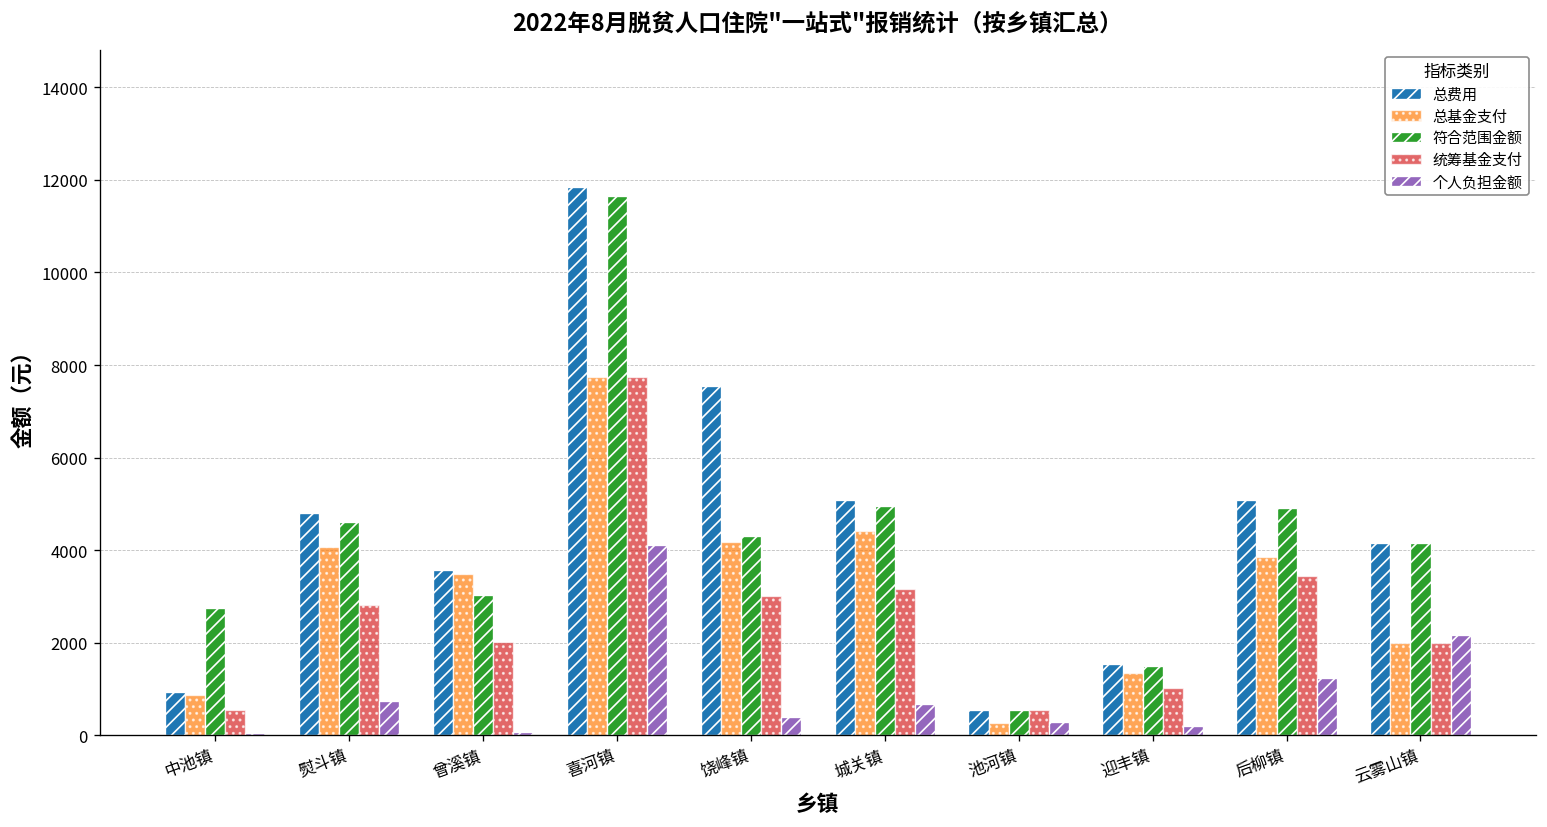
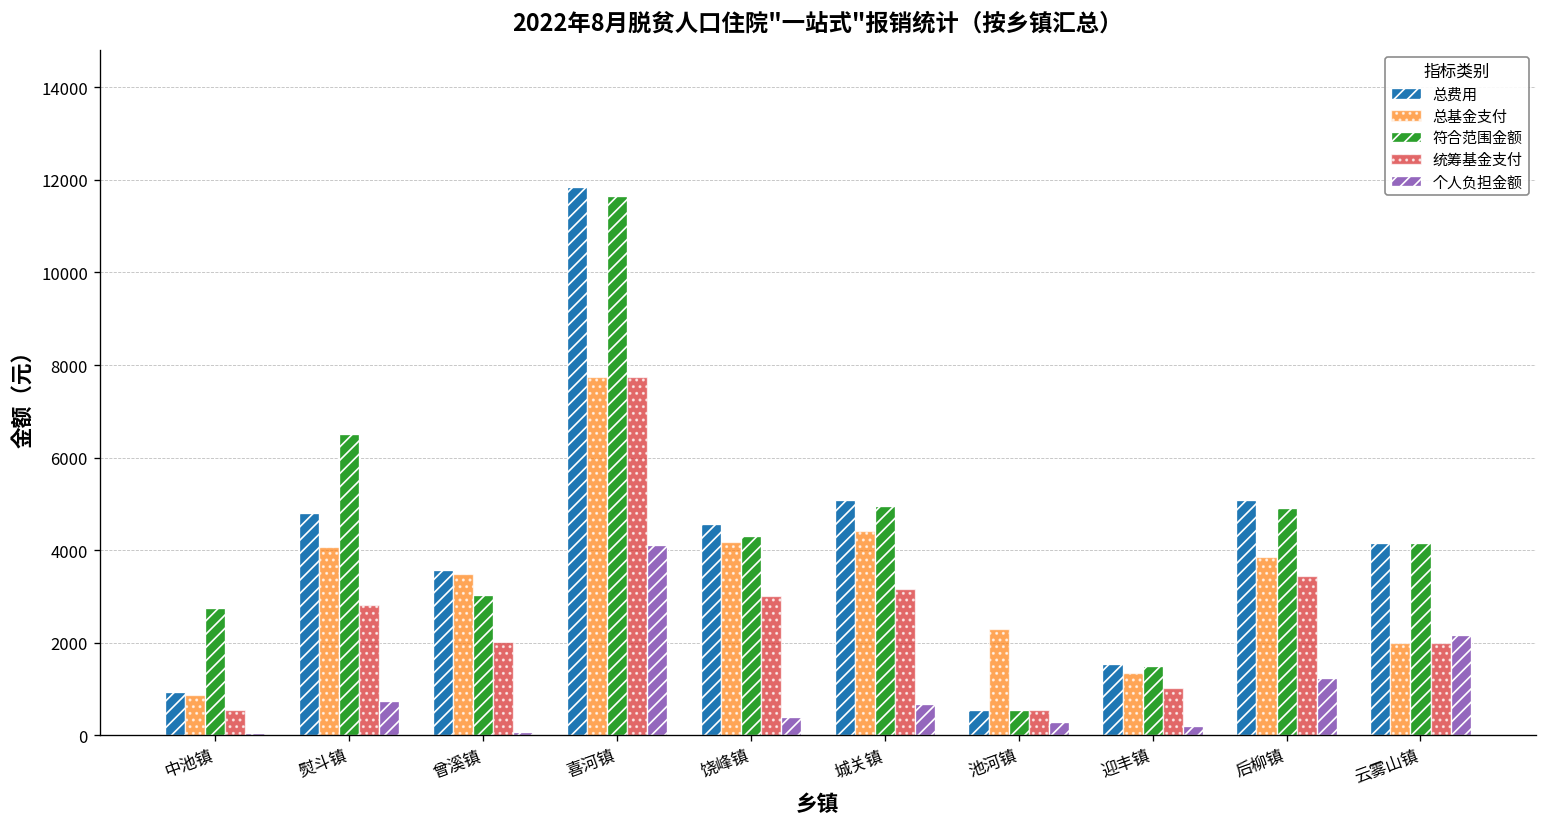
符合范围金额, 熨斗镇: 4600 -> 6500
总费用, 饶峰镇: 7500 -> 4600
总基金支付, 池河镇: 300 -> 2300
